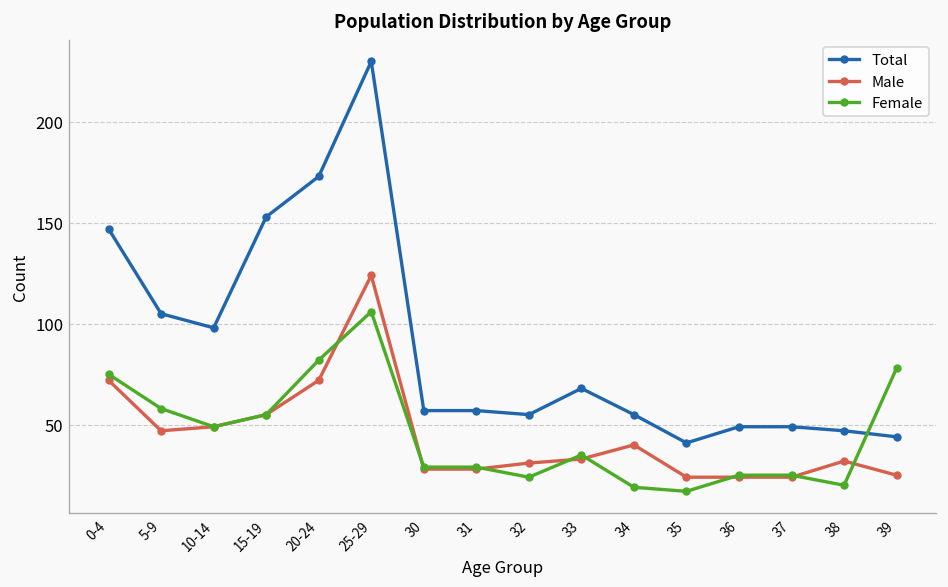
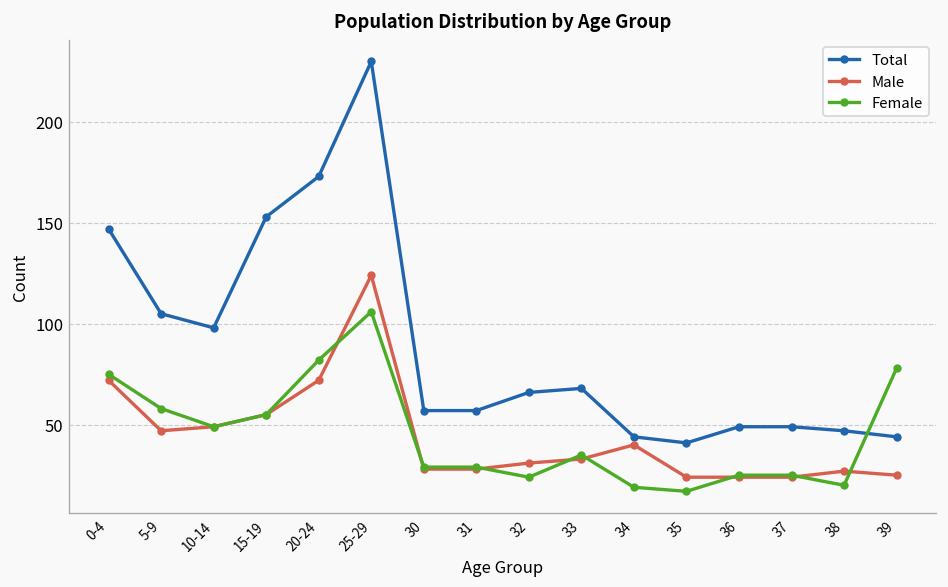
Total, 32: 55 -> 66
Total, 34: 55 -> 44
Male, 38: 32 -> 27
